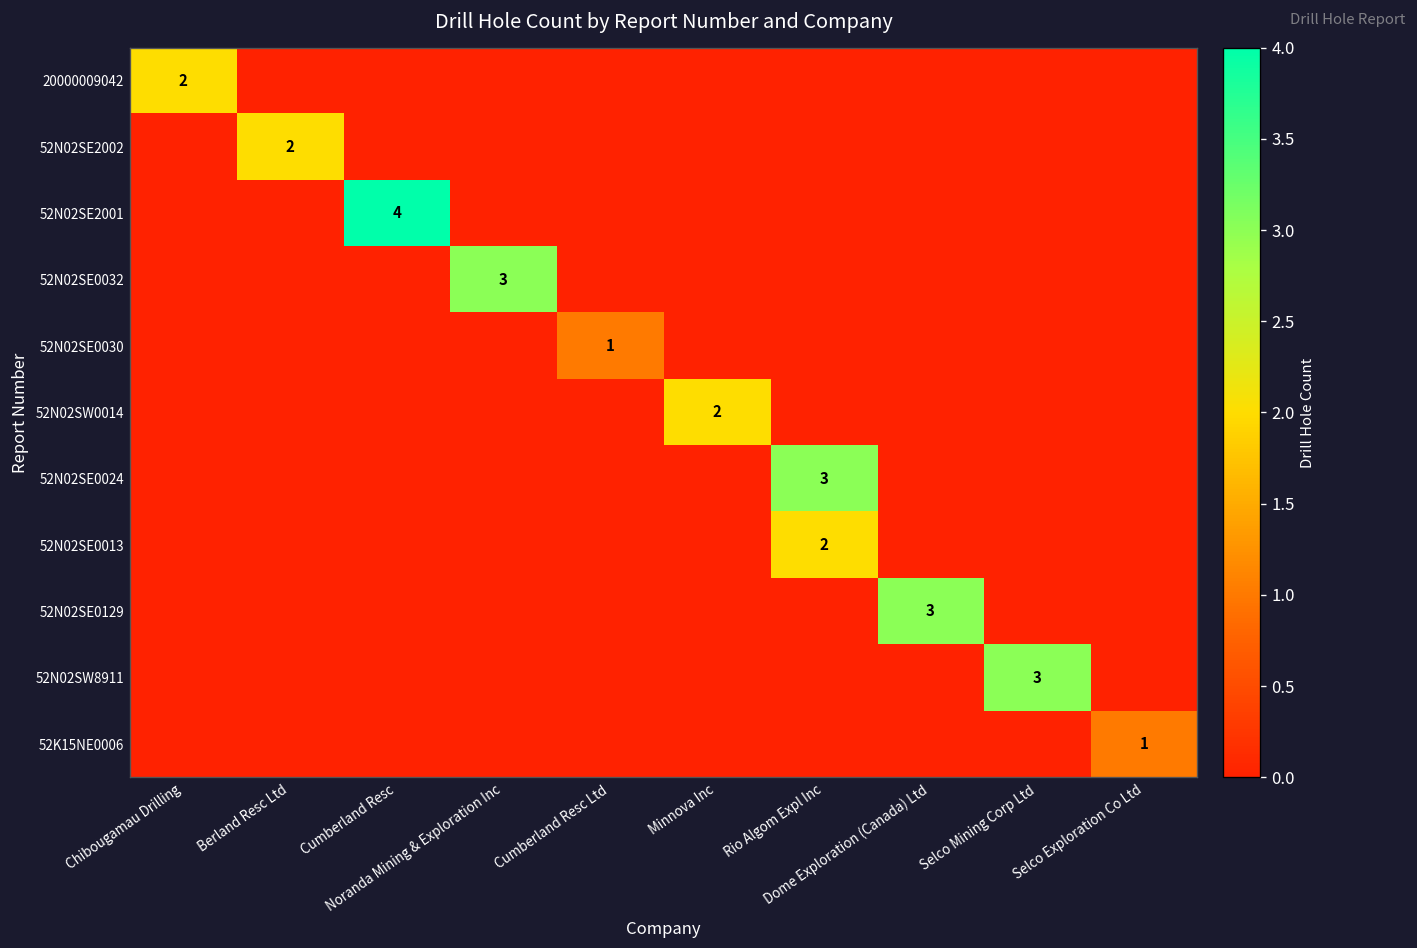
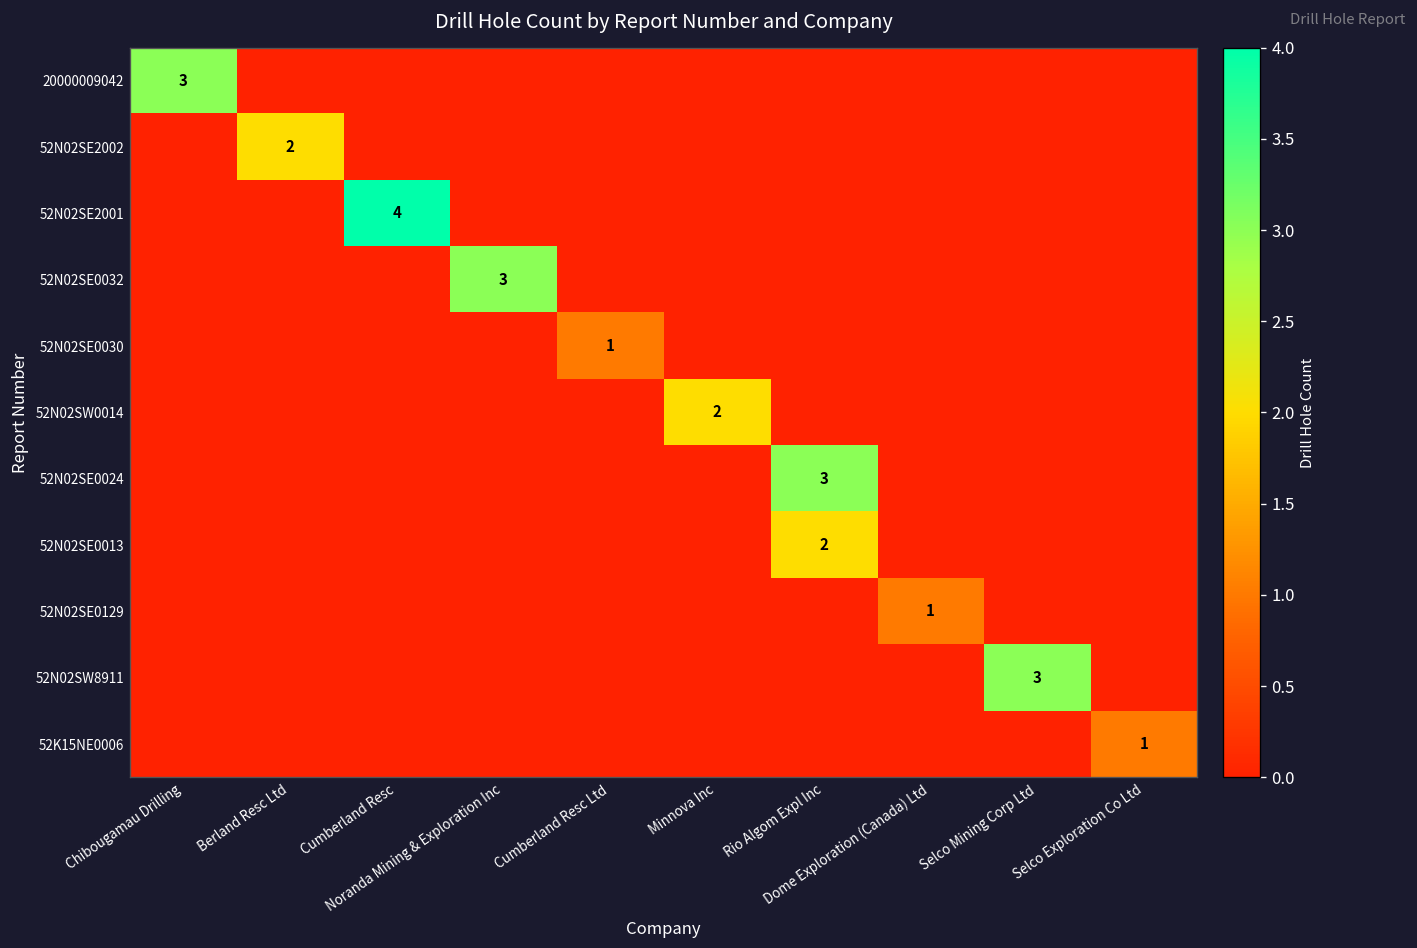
20000009042, Chibougamau Drilling: 2 -> 3
52N02SE0129, Dome Exploration (Canada) Ltd: 3 -> 1
